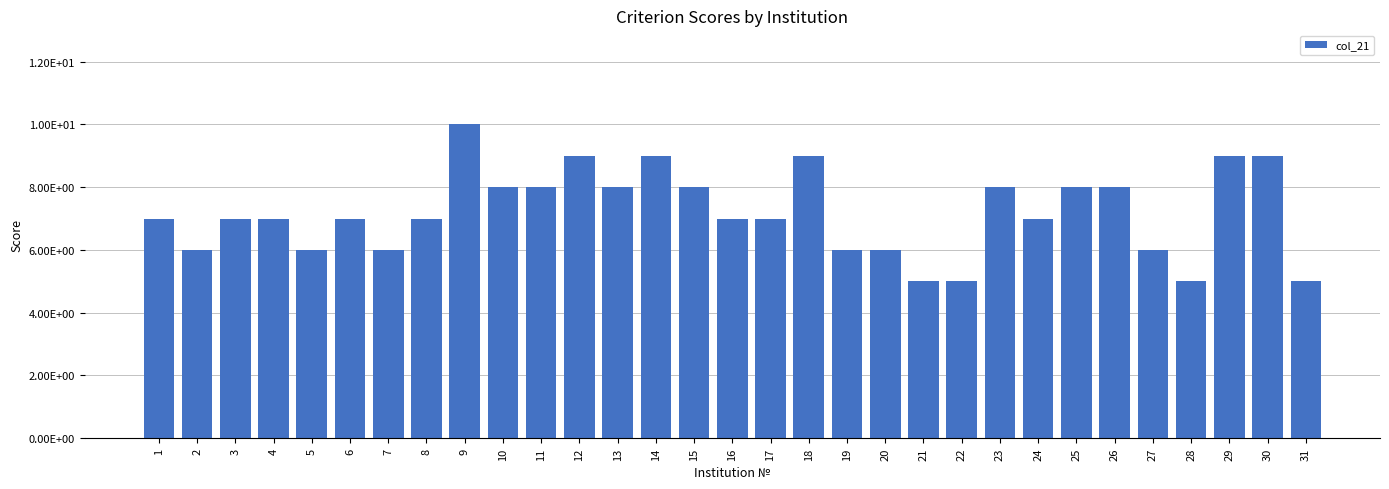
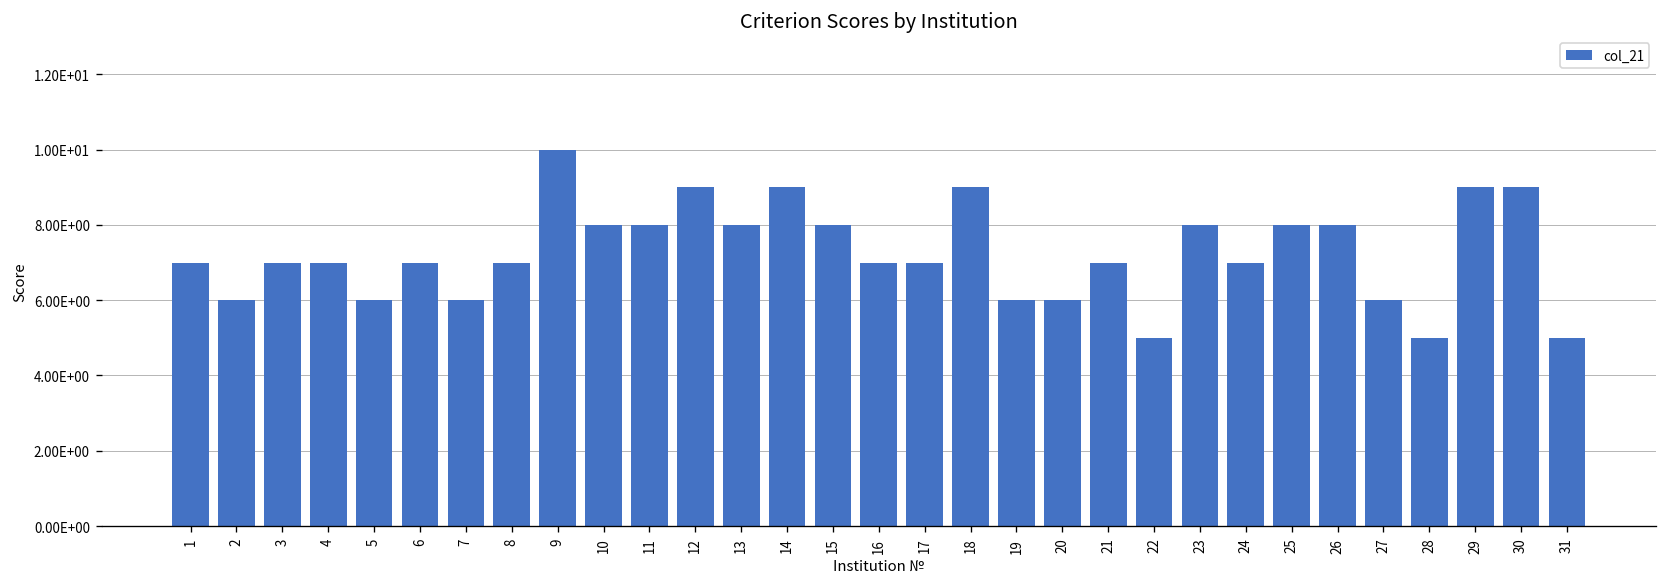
21: 5 -> 7
